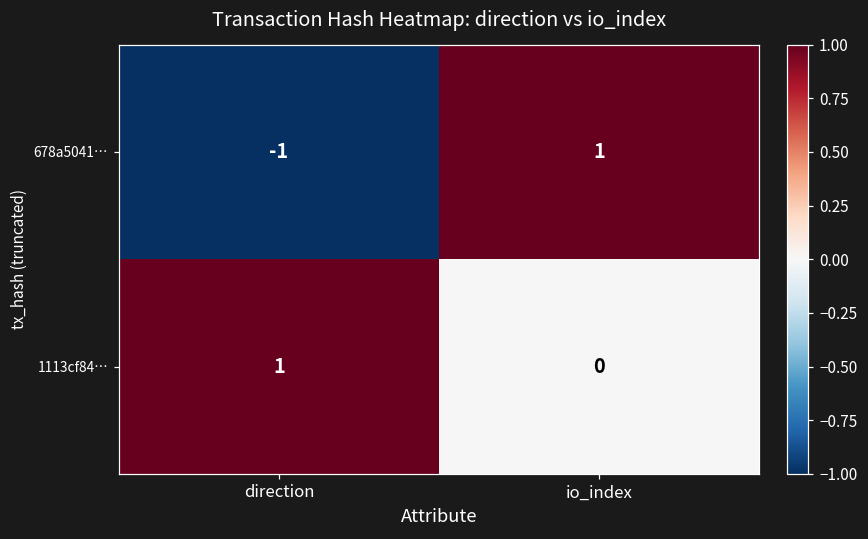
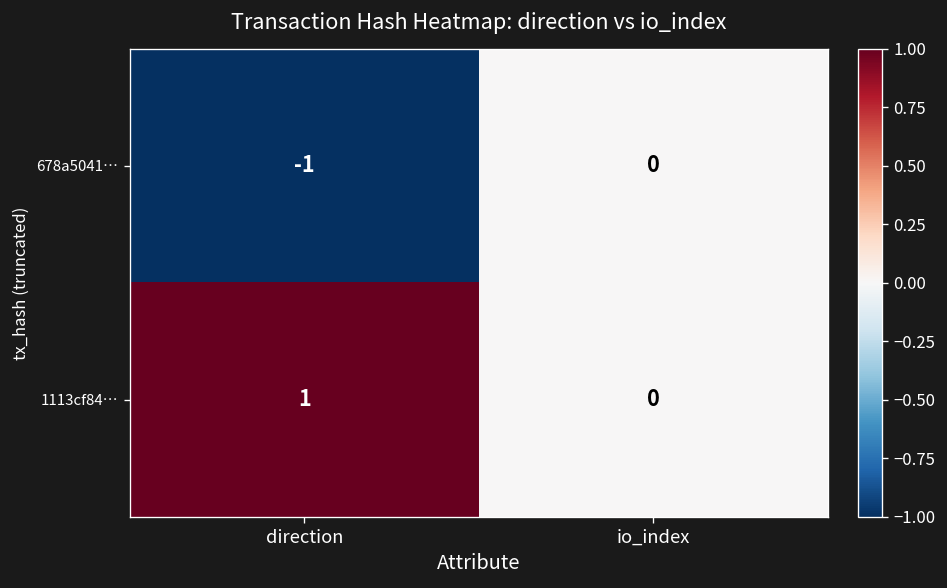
678a5041…, io_index: 1 -> 0
